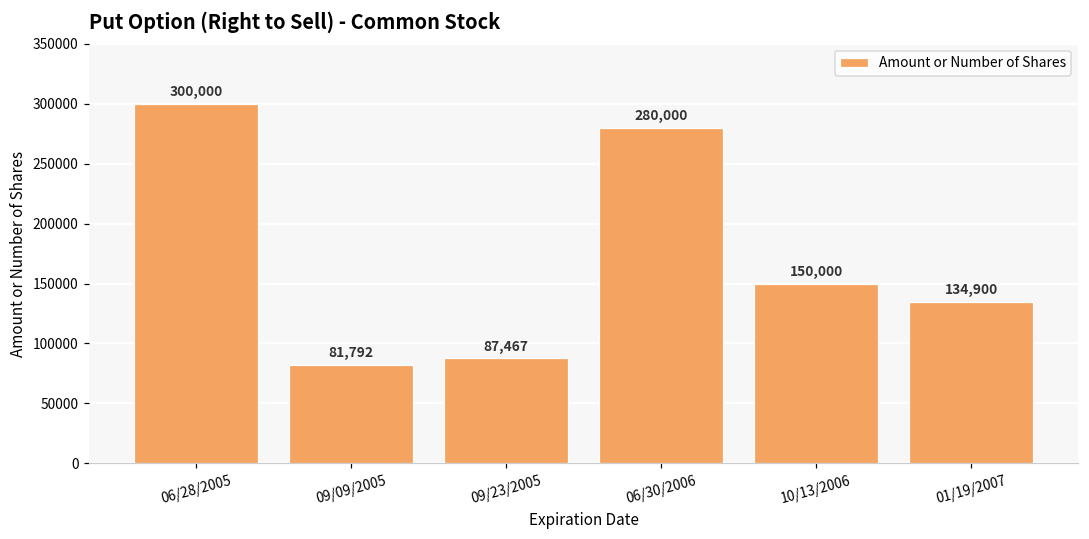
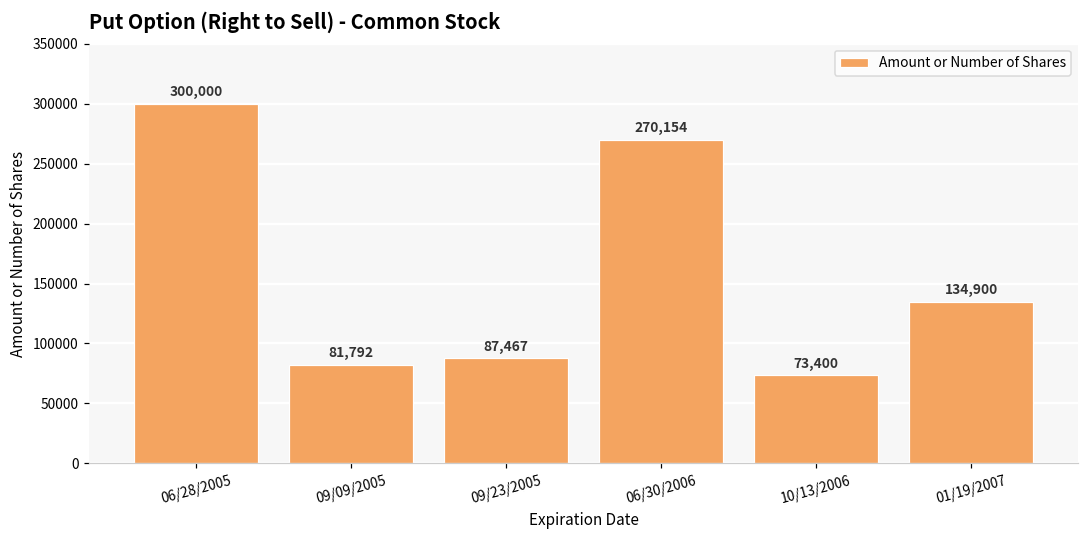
06/30/2006: 280,000 -> 270,154
10/13/2006: 150,000 -> 73,400
